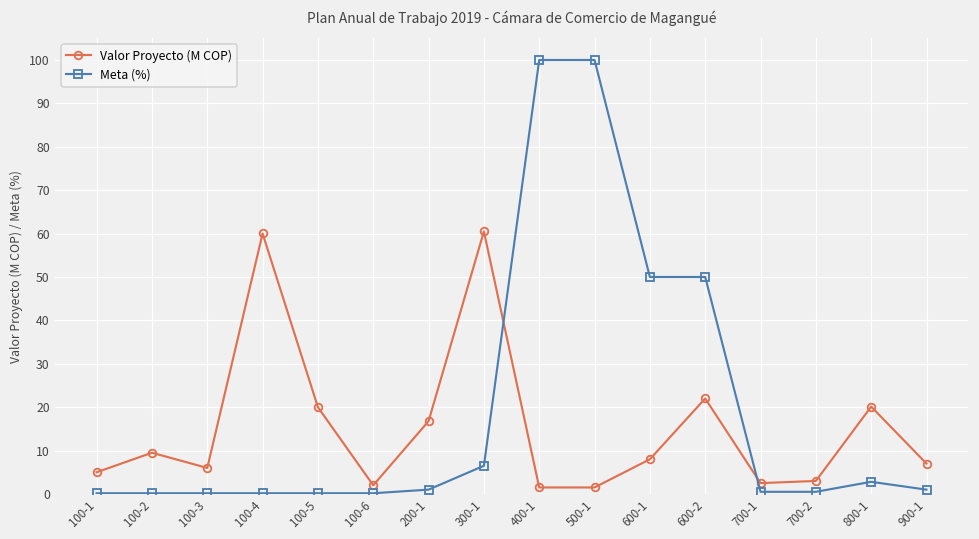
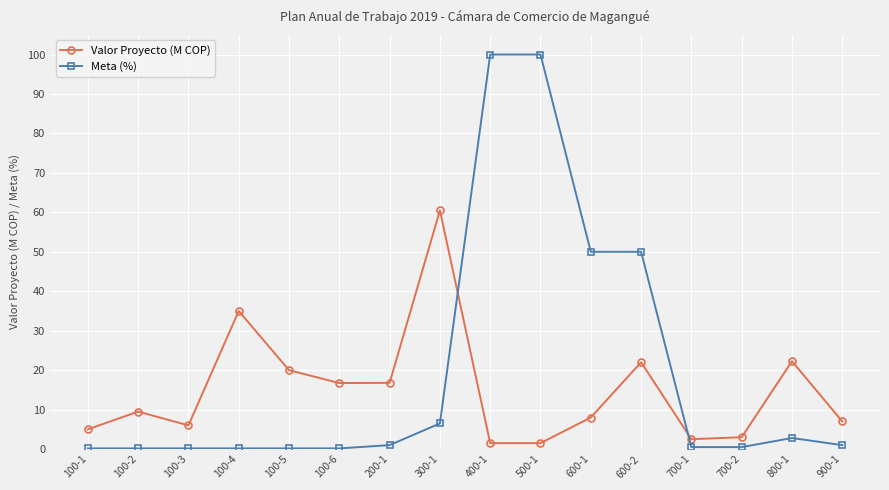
Valor Proyecto (M COP), 100-4: 60 -> 35
Valor Proyecto (M COP), 100-6: 2 -> 17
Valor Proyecto (M COP), 800-1: 20 -> 22
